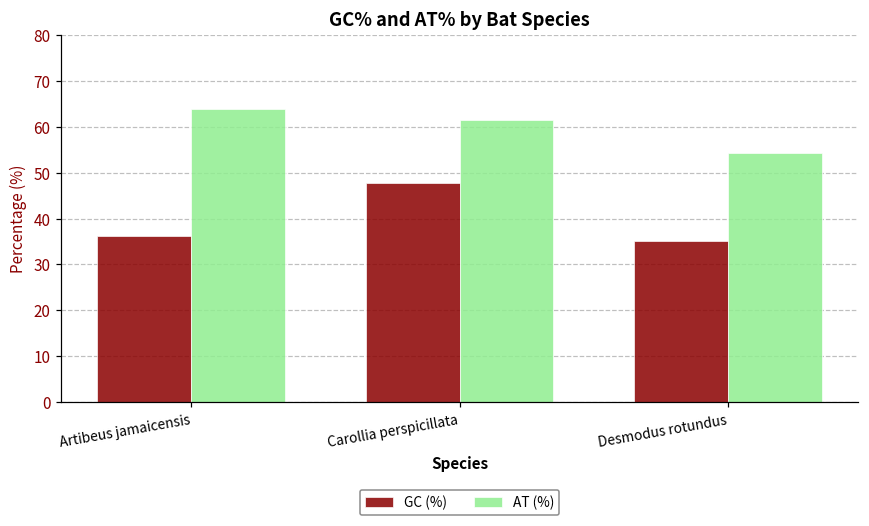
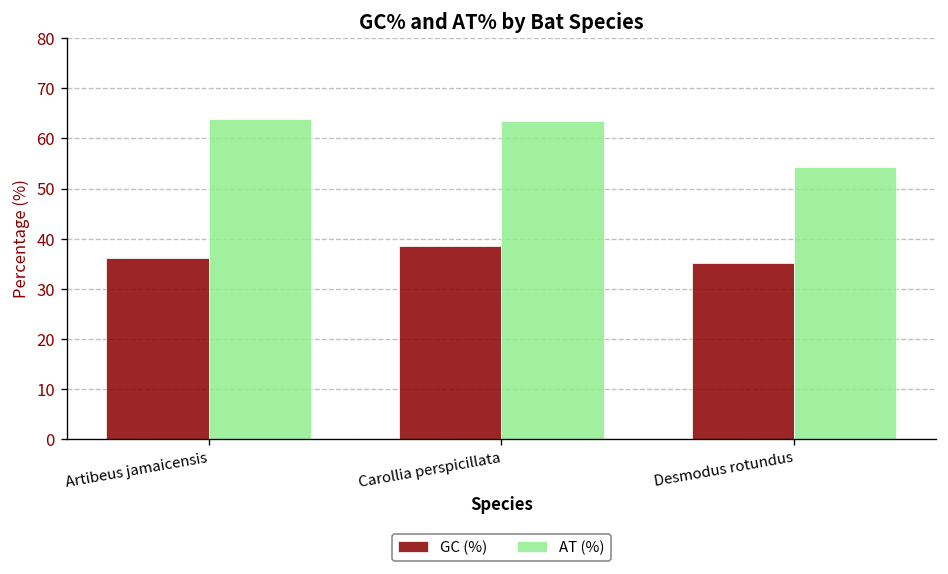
GC (%), Carollia perspicillata: 48 -> 39
AT (%), Carollia perspicillata: 61 -> 63
